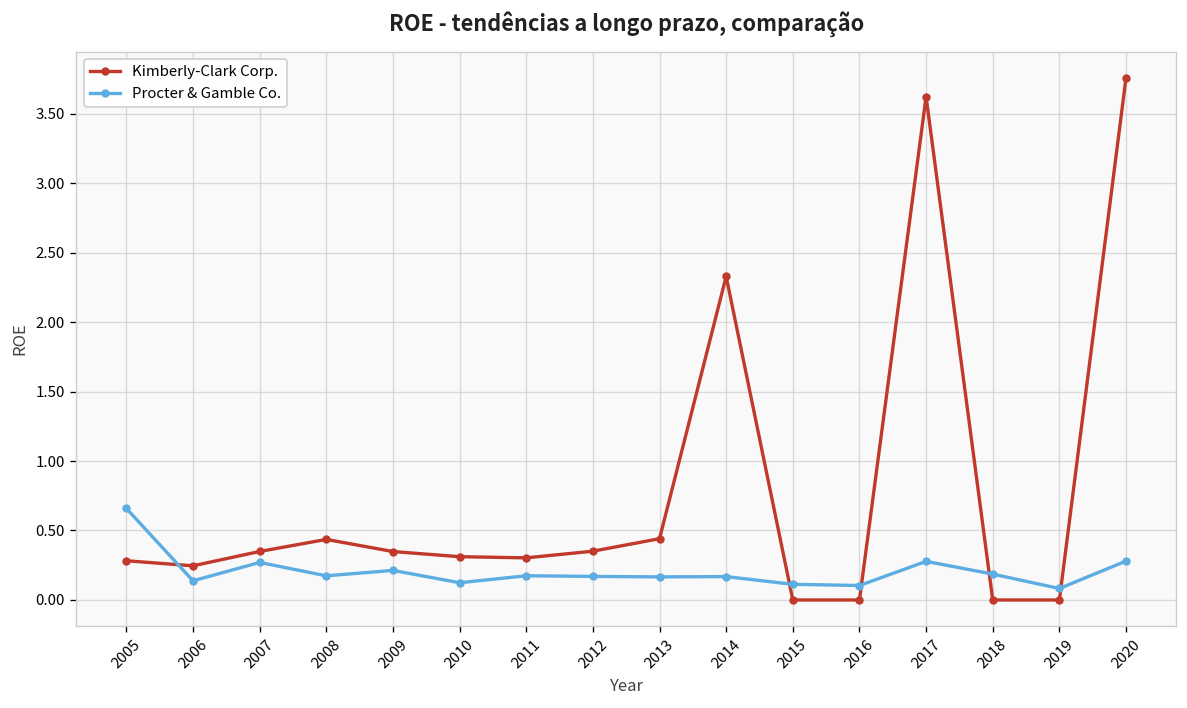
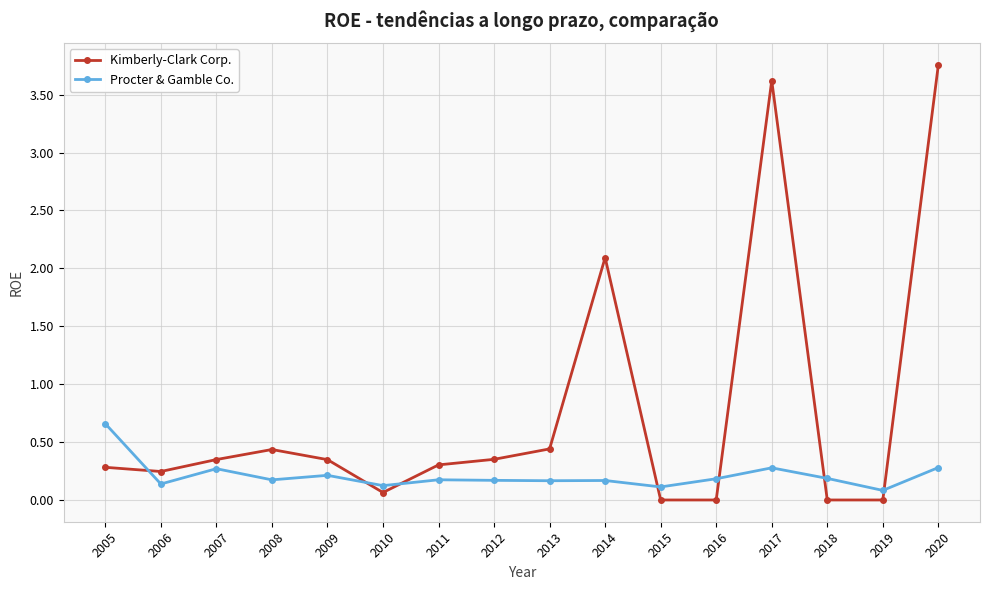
Kimberly-Clark Corp., 2010: 0.31 -> 0.06
Kimberly-Clark Corp., 2014: 2.33 -> 2.09
Procter & Gamble Co., 2016: 0.10 -> 0.18
